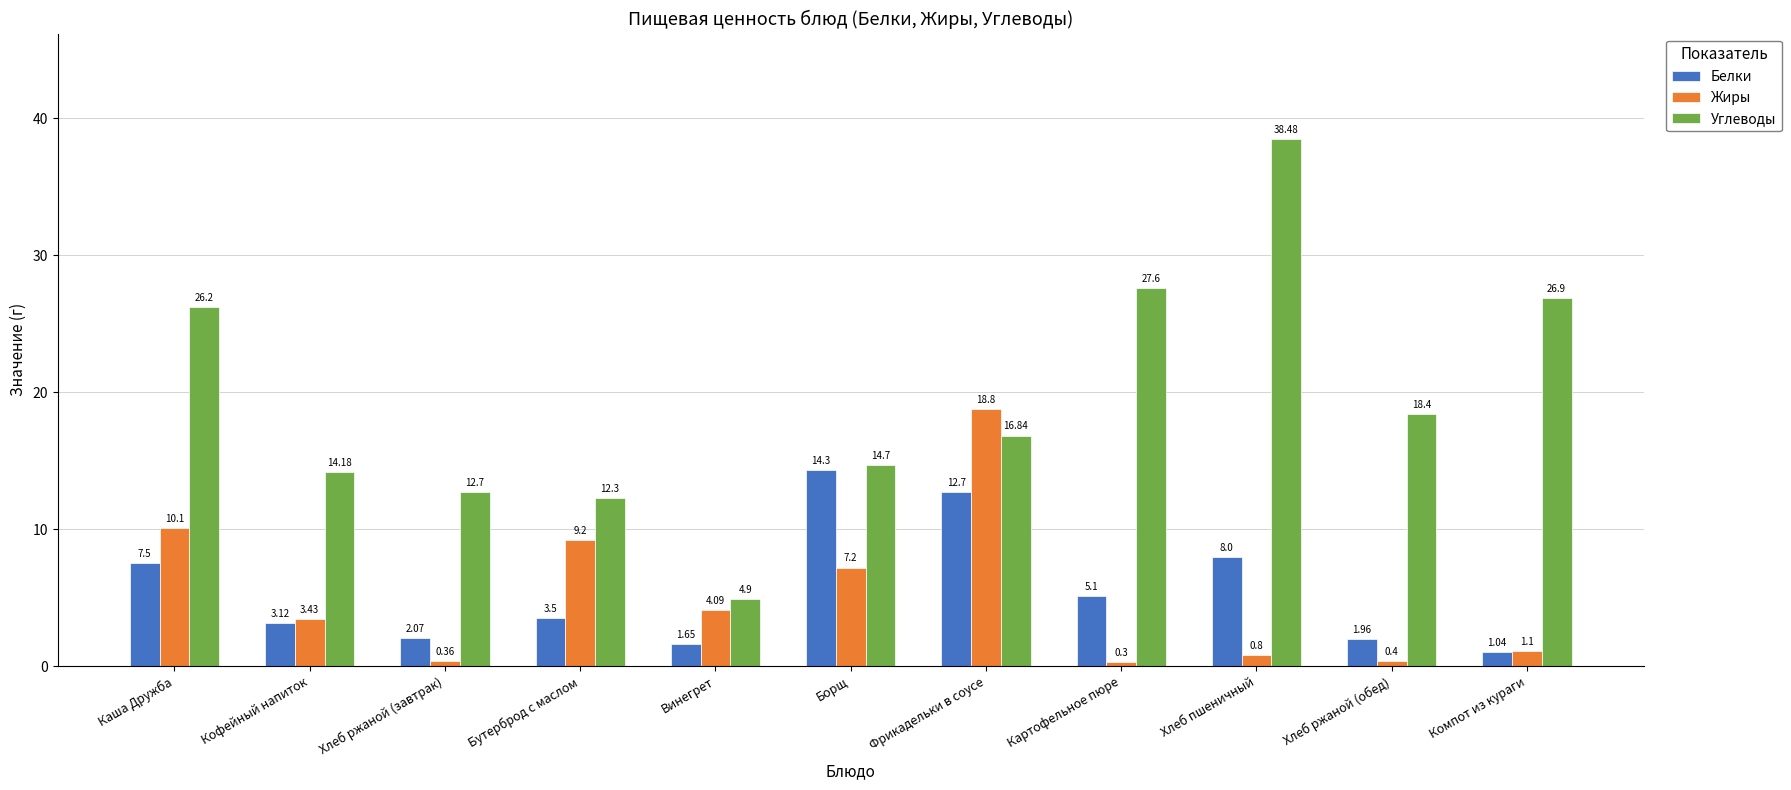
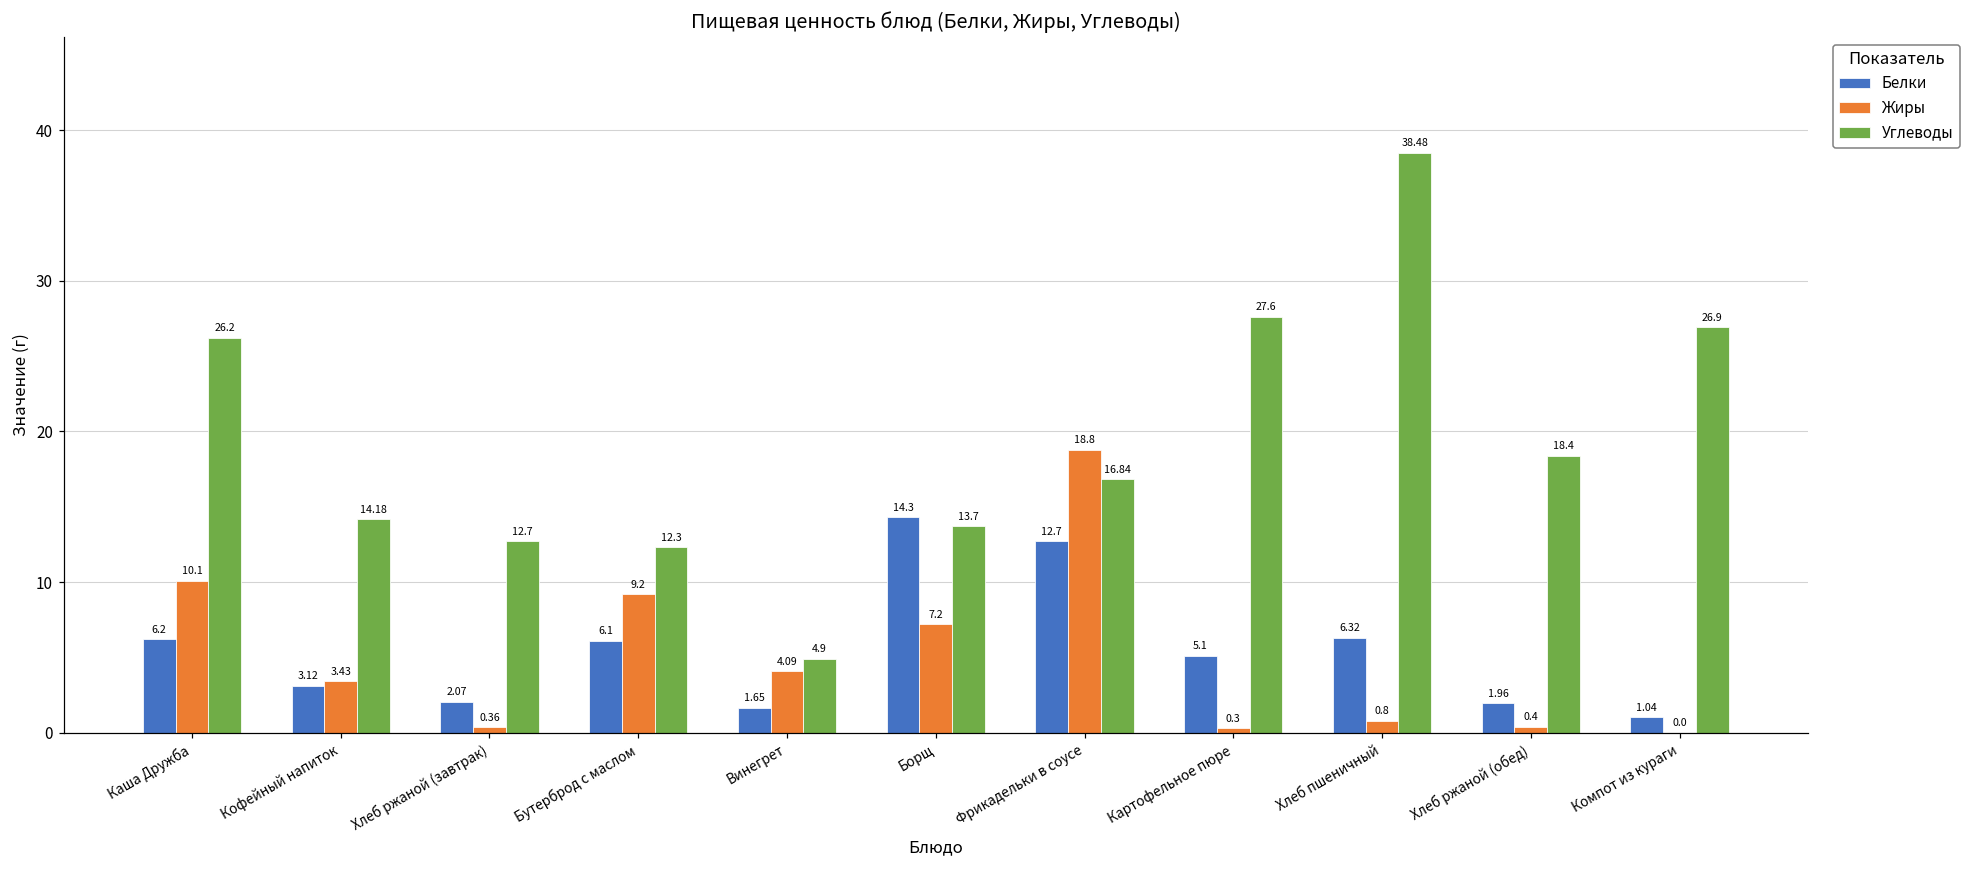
Белки, Каша Дружба: 7.5 -> 6.2
Белки, Бутерброд с маслом: 3.5 -> 6.1
Углеводы, Борщ: 14.7 -> 13.7
Белки, Хлеб пшеничный: 8.0 -> 6.32
Жиры, Компот из кураги: 1.1 -> 0.0
